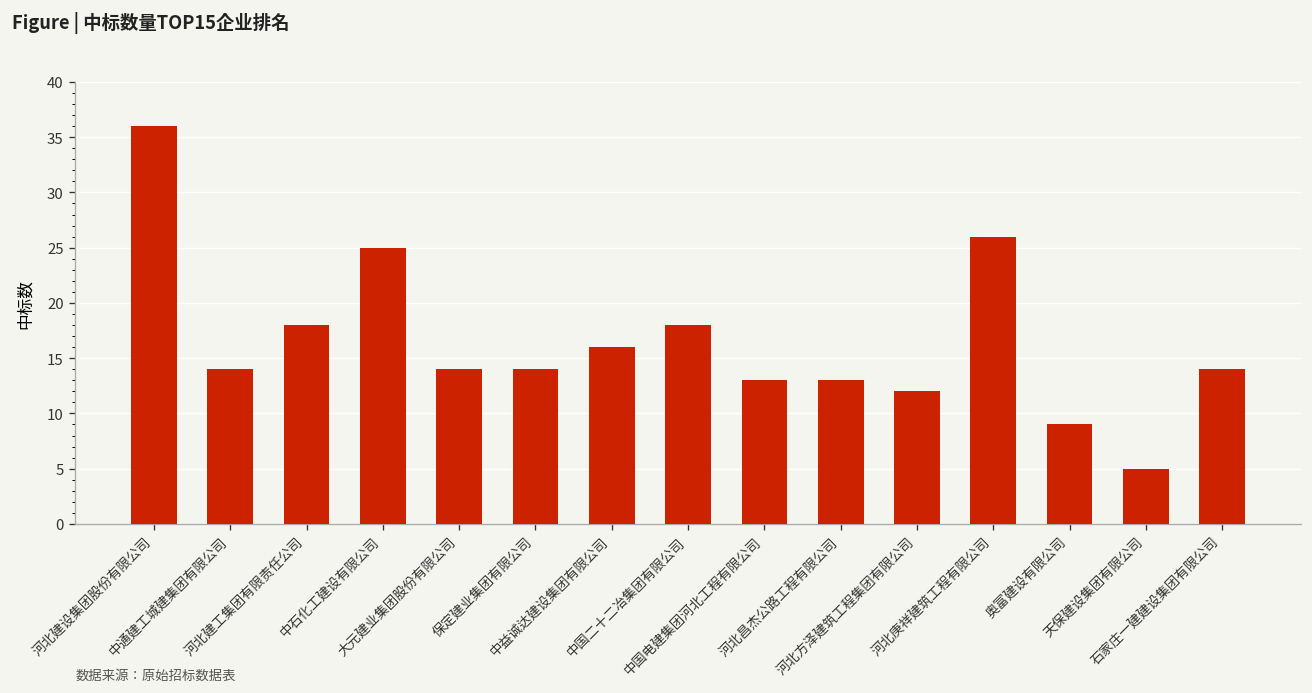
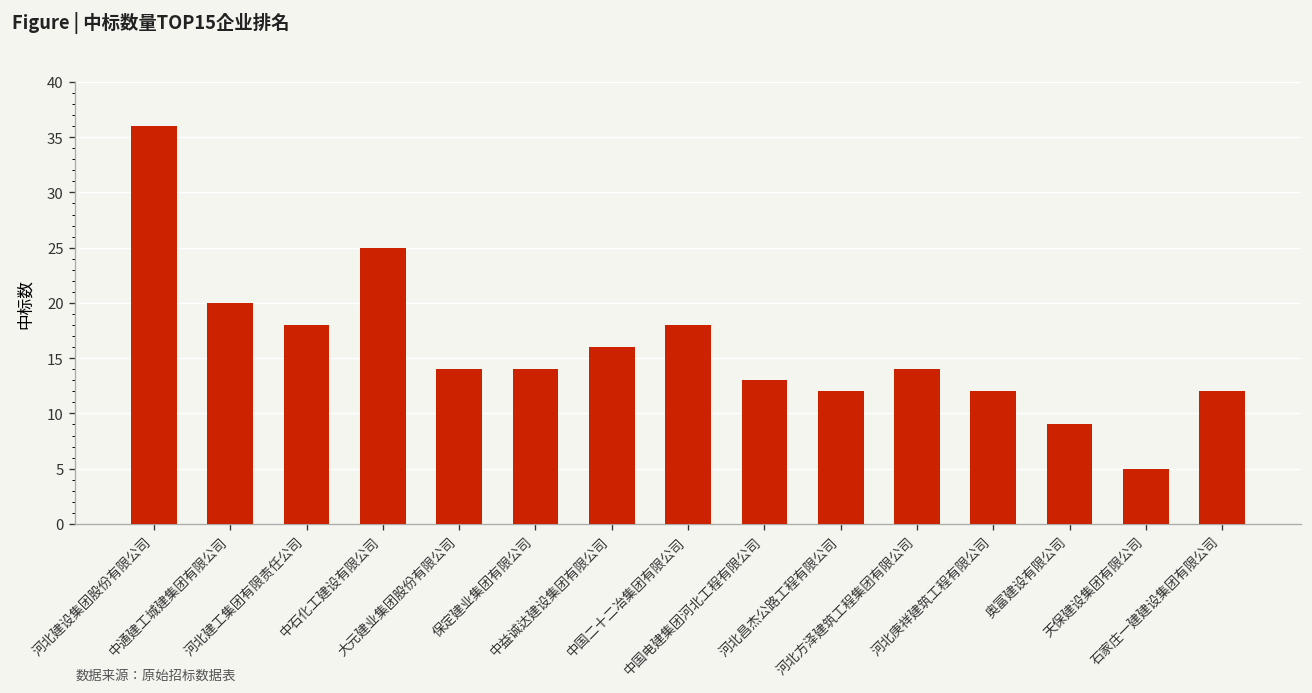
中通建工城建集团有限公司: 14 -> 20
河北昌杰公路工程有限公司: 13 -> 12
河北方泽建筑工程集团有限公司: 12 -> 14
河北庚祥建筑工程有限公司: 26 -> 12
石家庄一建建设集团有限公司: 14 -> 12
